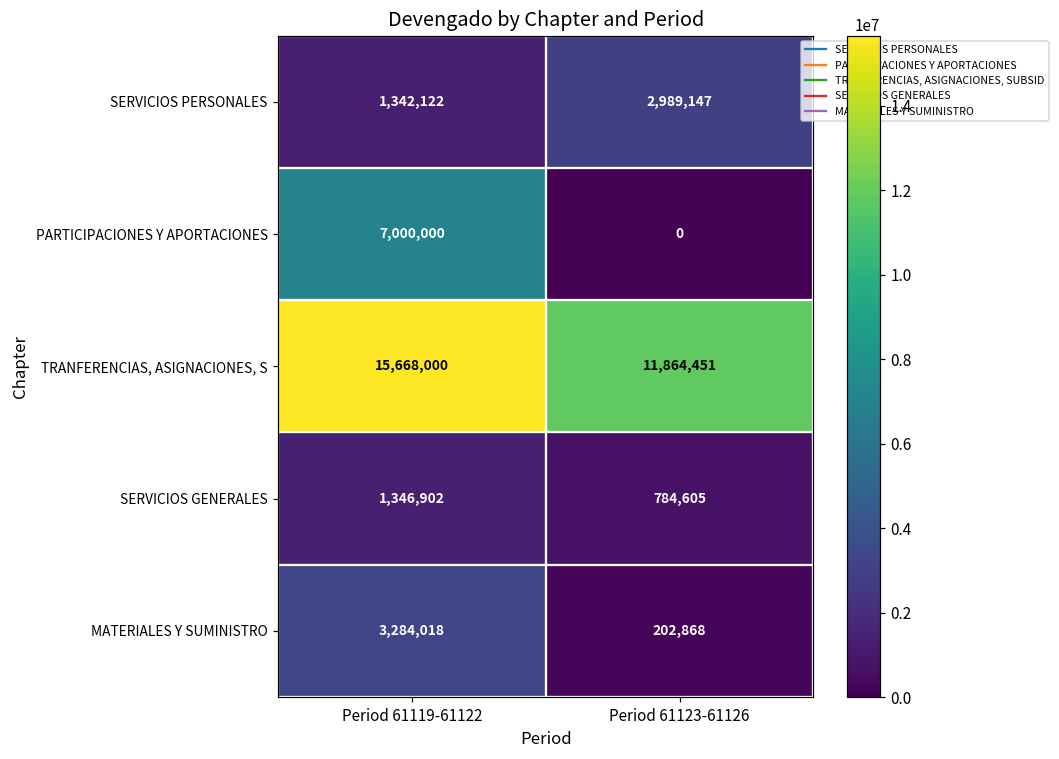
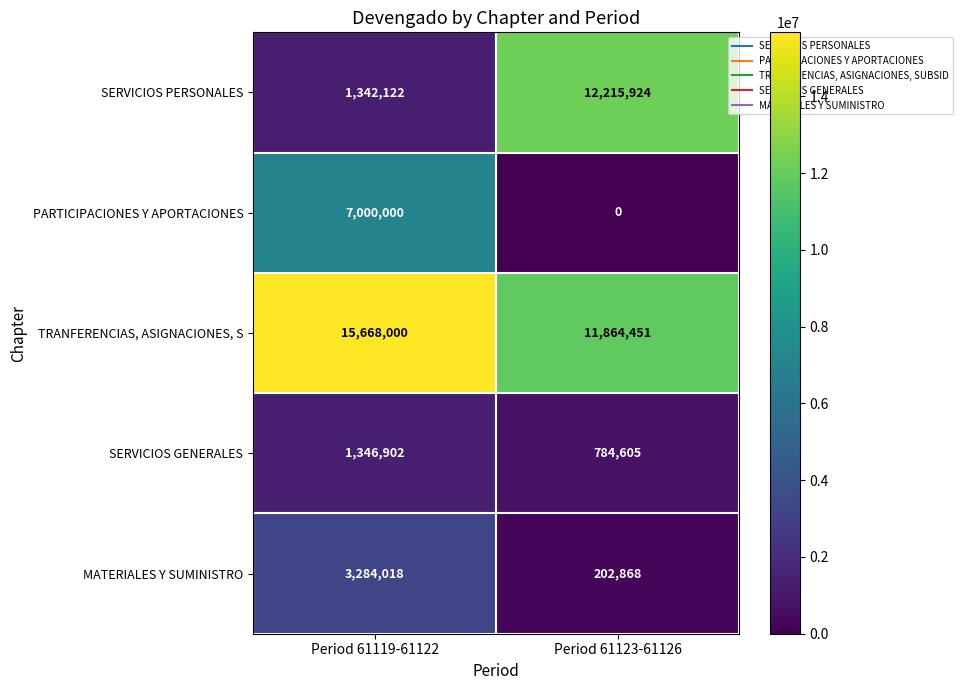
SERVICIOS PERSONALES, Period 61123-61126: 2,989,147 -> 12,215,924
